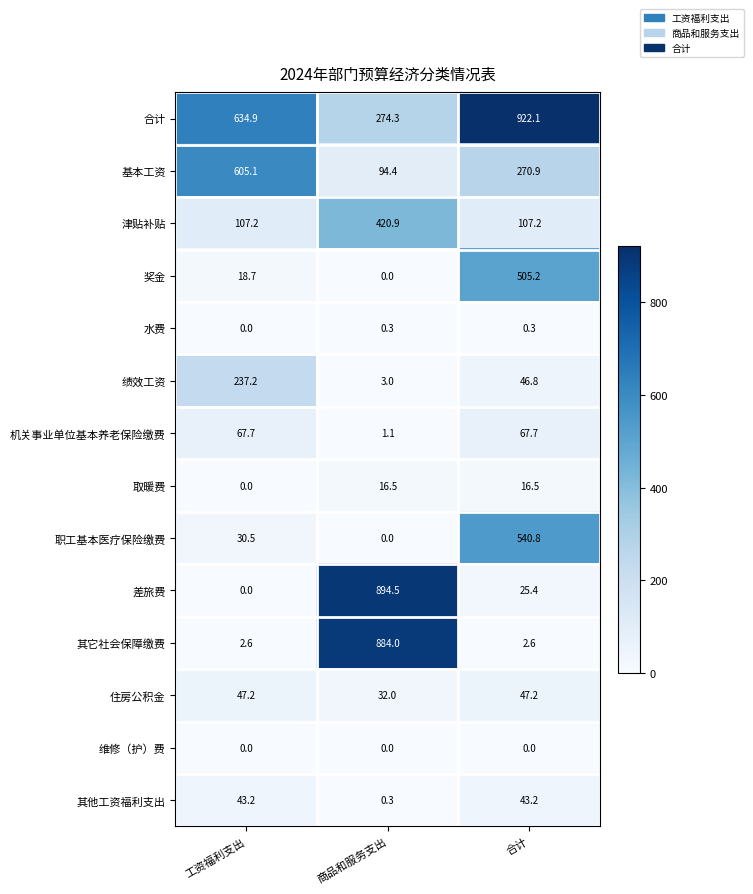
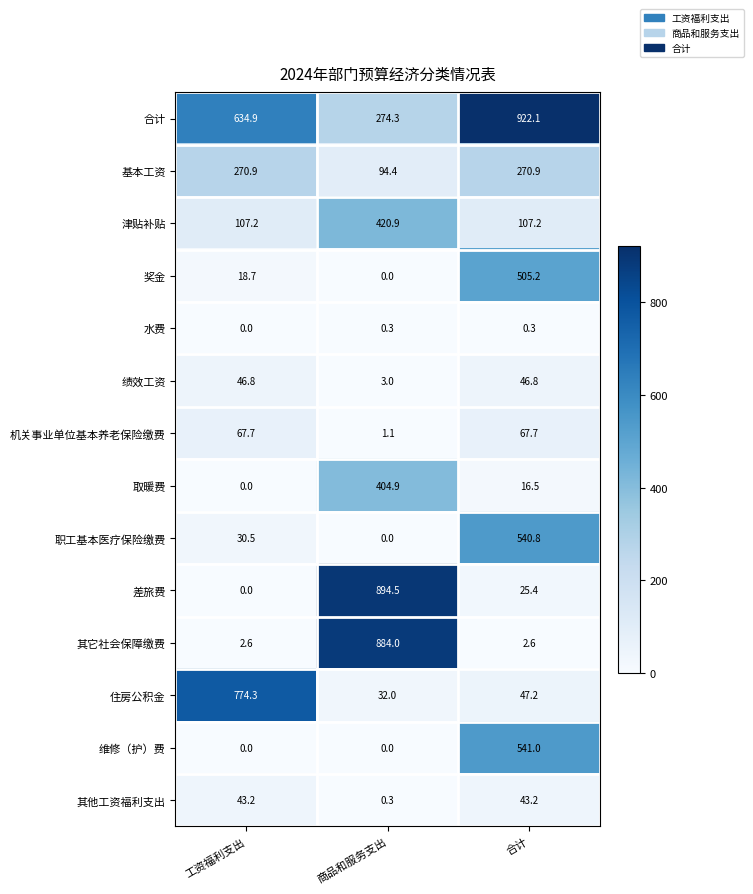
基本工资, 工资福利支出: 605.1 -> 270.9
绩效工资, 工资福利支出: 237.2 -> 46.8
取暖费, 商品和服务支出: 16.5 -> 404.9
住房公积金, 工资福利支出: 47.2 -> 774.3
维修（护）费, 合计: 0.0 -> 541.0
